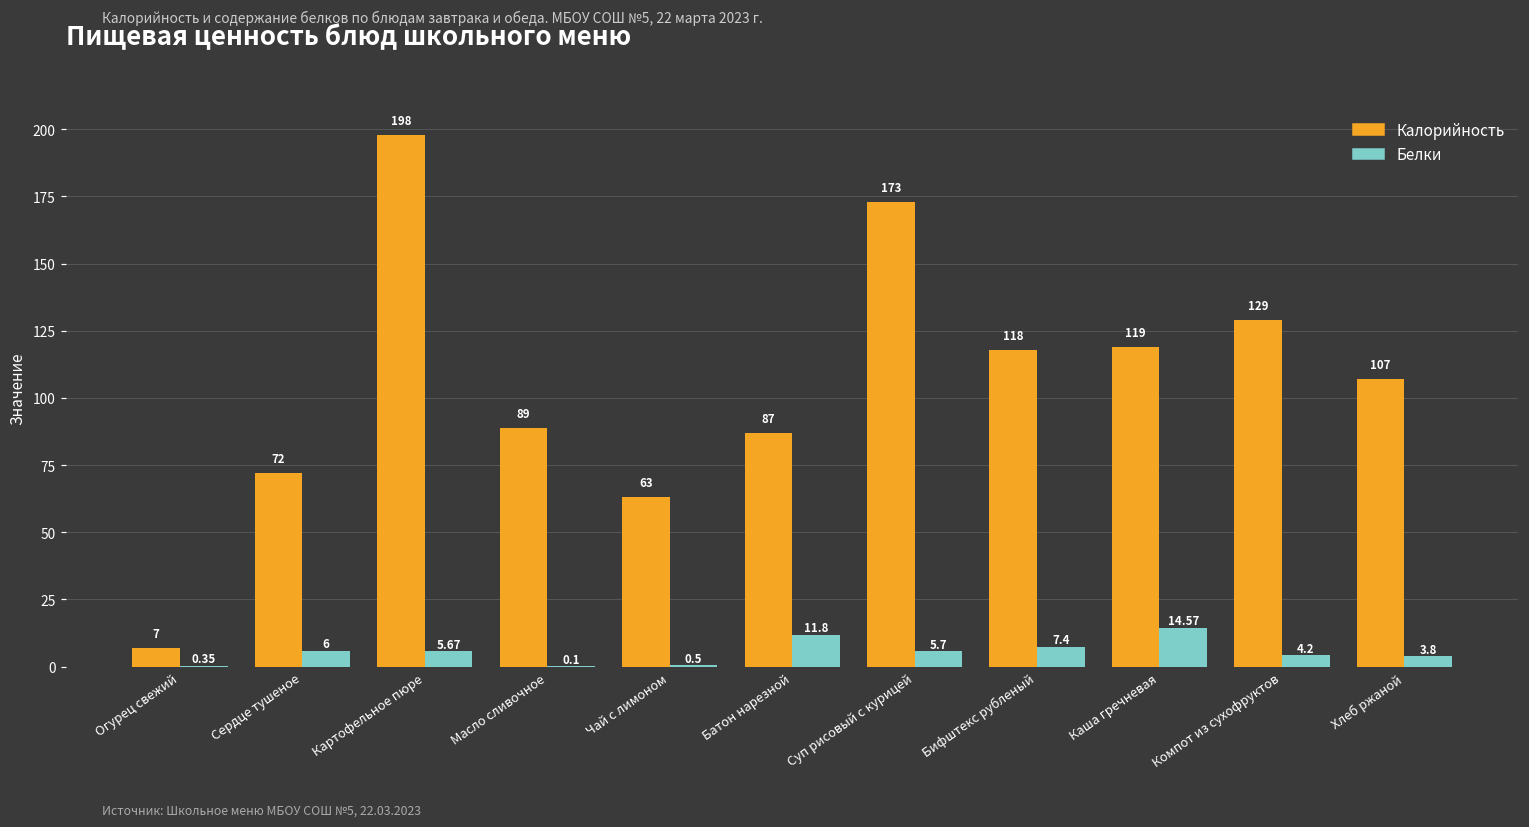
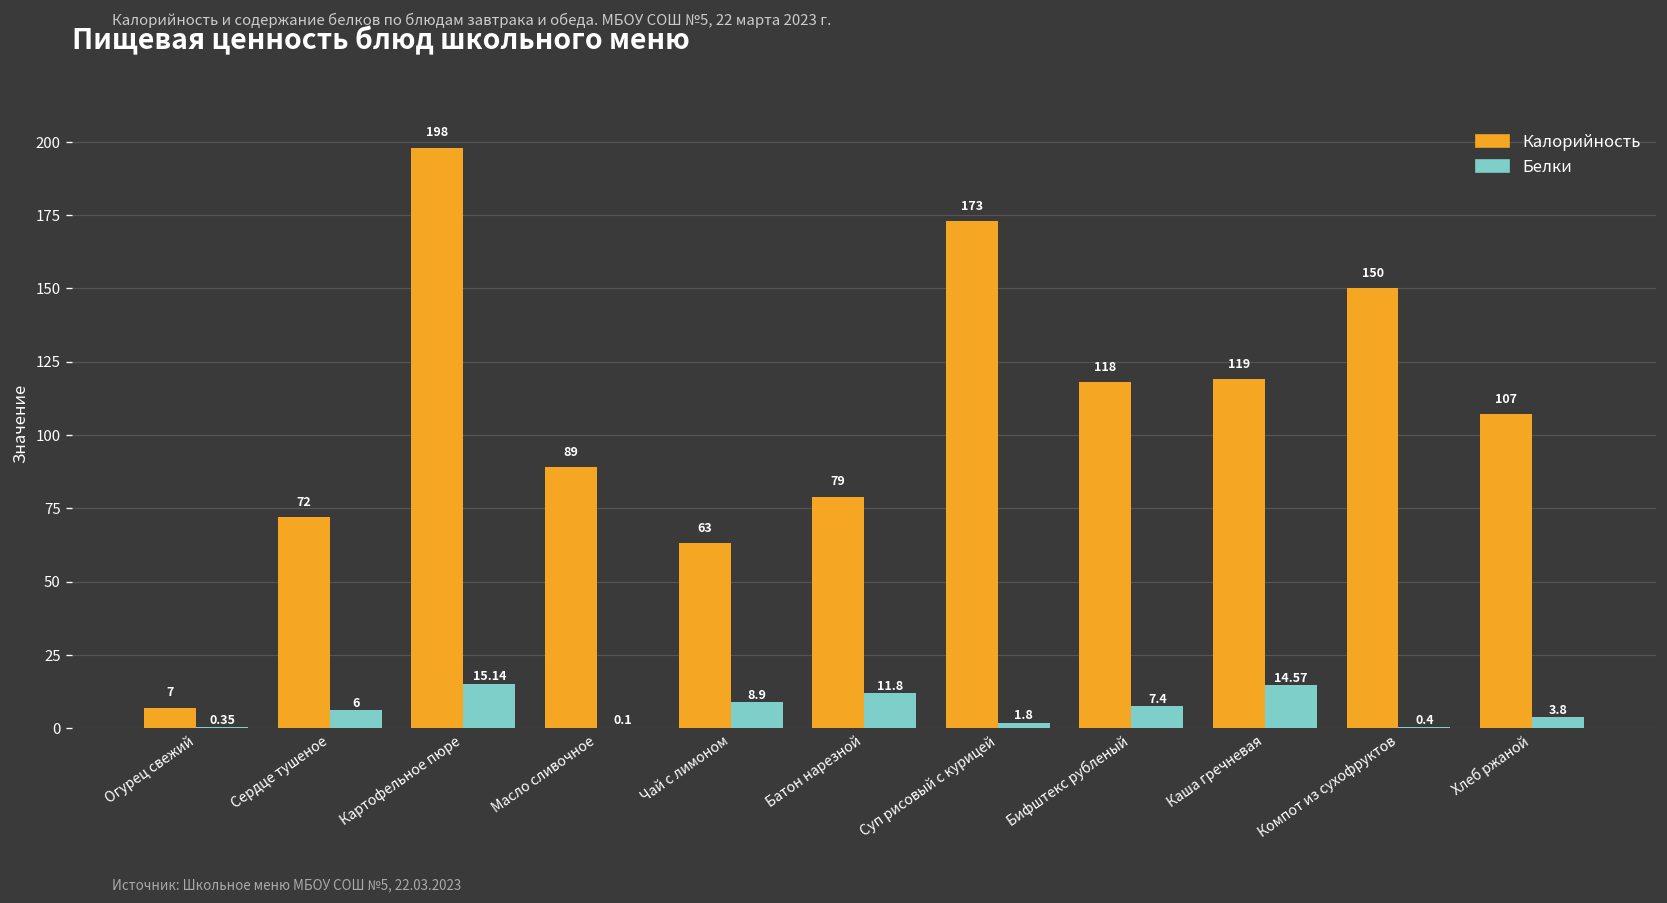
Белки, Картофельное пюре: 5.67 -> 15.14
Белки, Чай с лимоном: 0.5 -> 8.9
Калорийность, Батон нарезной: 87 -> 79
Белки, Суп рисовый с курицей: 5.7 -> 1.8
Калорийность, Компот из сухофруктов: 129 -> 150
Белки, Компот из сухофруктов: 4.2 -> 0.4
